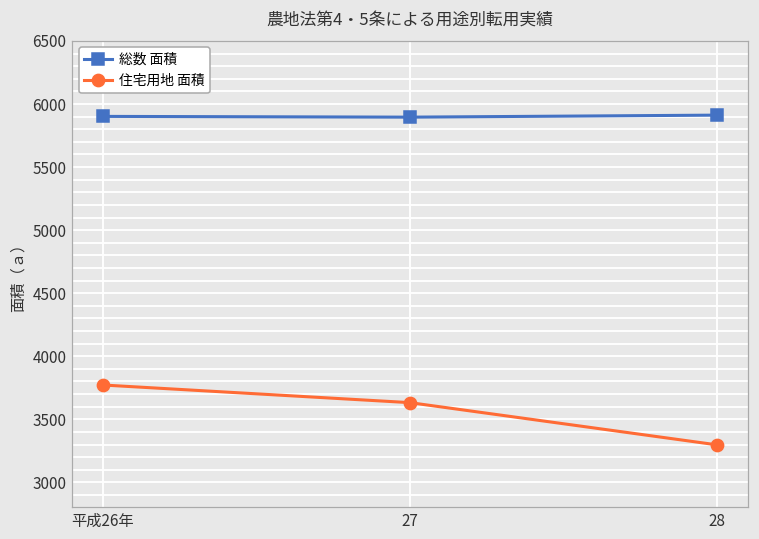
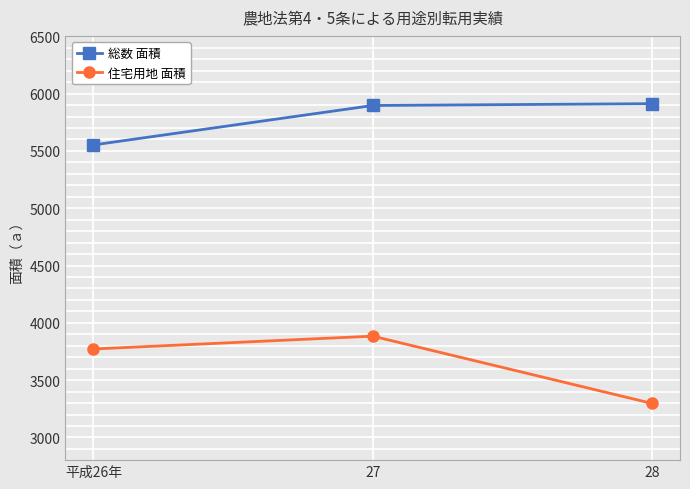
総数 面積, 平成26年: 5900 -> 5550
住宅用地 面積, 27: 3630 -> 3880
